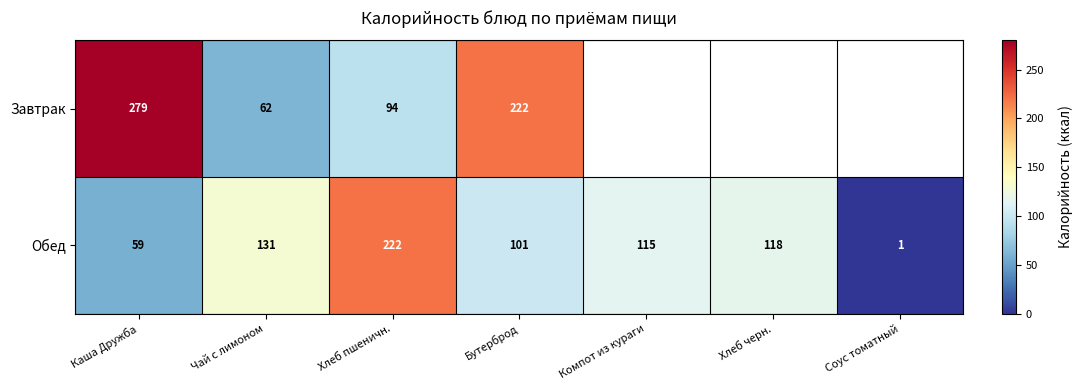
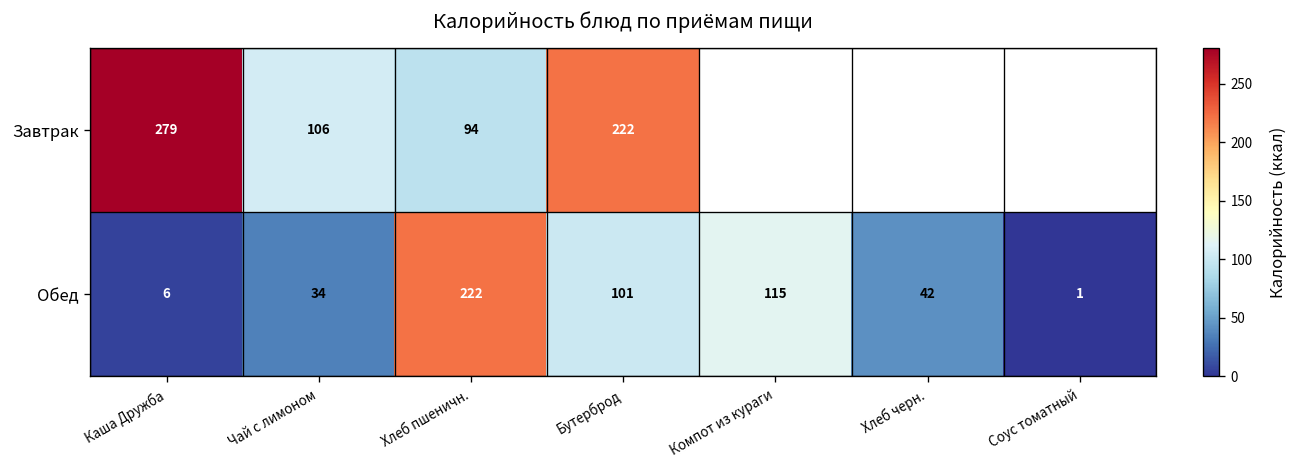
Завтрак, Чай с лимоном: 62 -> 106
Обед, Каша Дружба: 59 -> 6
Обед, Чай с лимоном: 131 -> 34
Обед, Хлеб черн.: 118 -> 42
